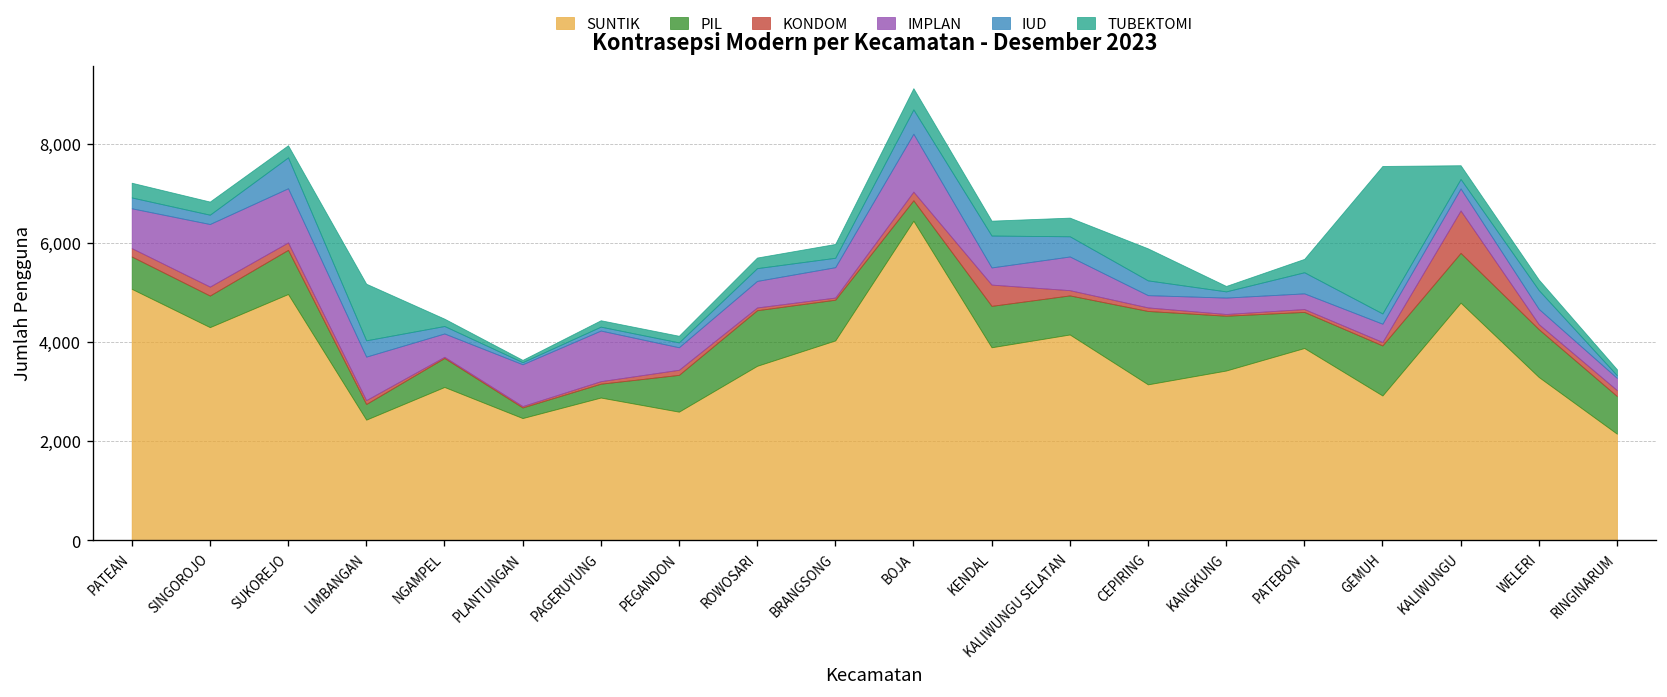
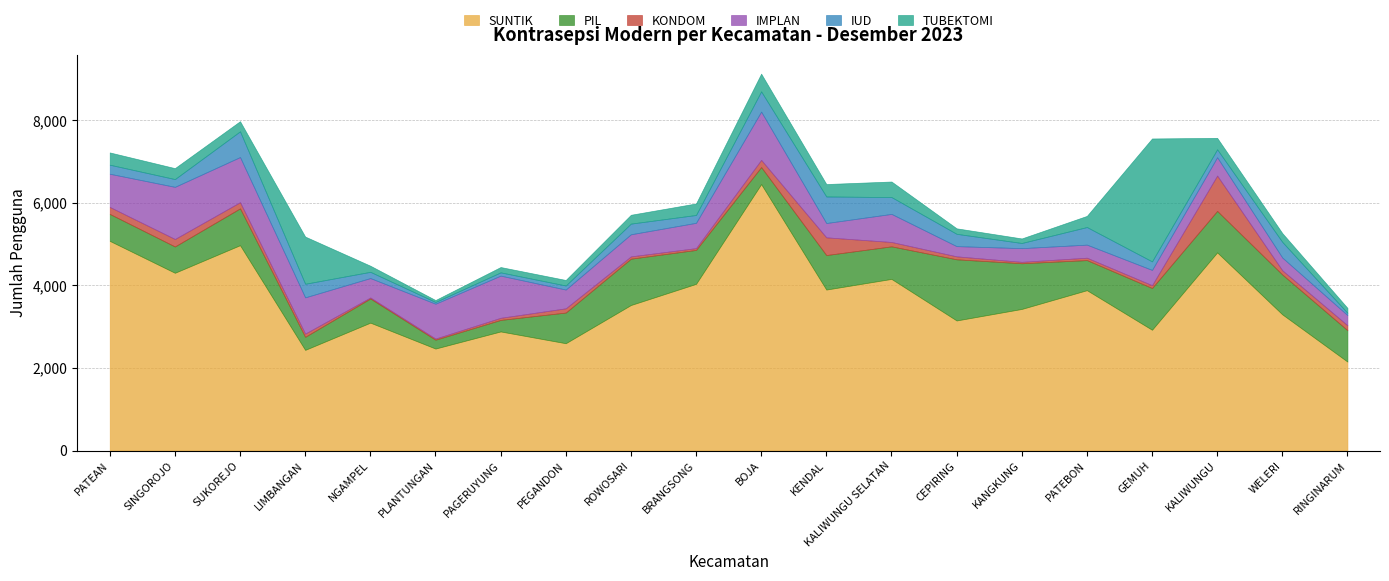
TUBEKTOMI, CEPIRING: 600 -> 100
